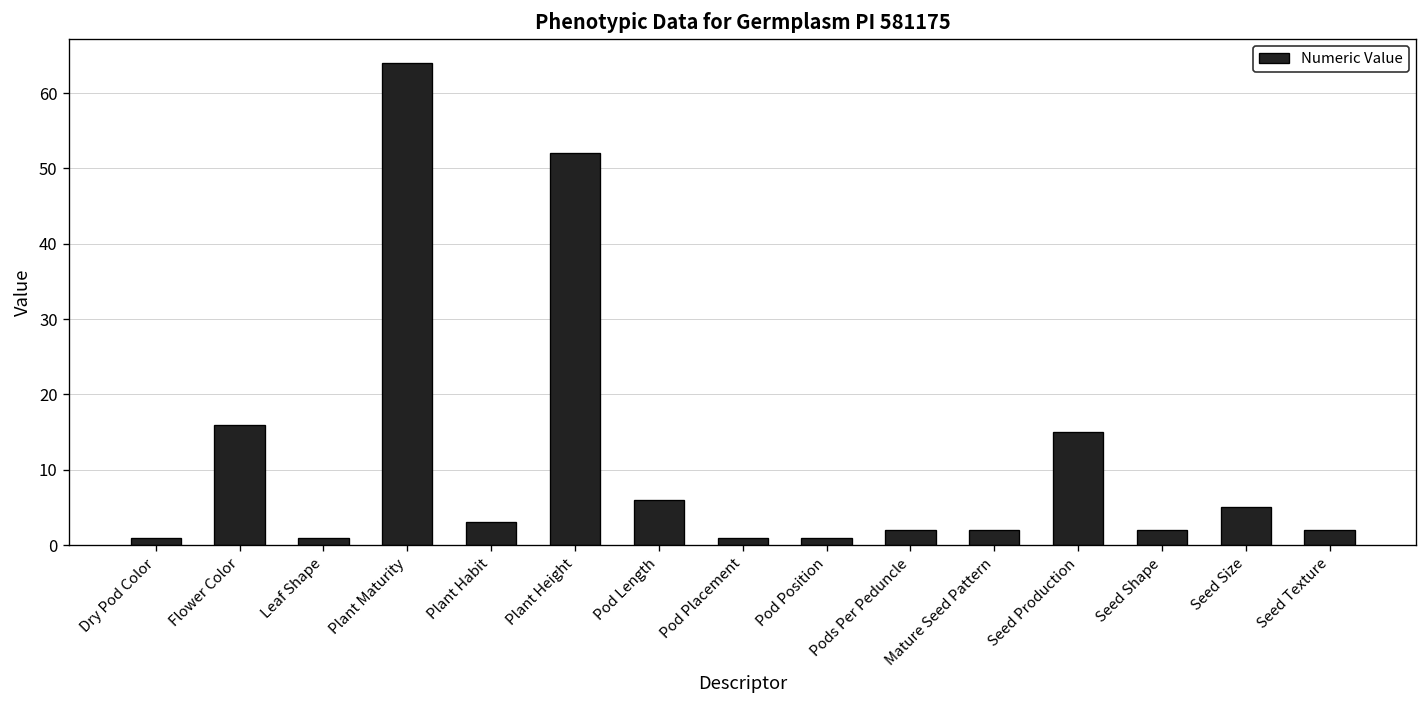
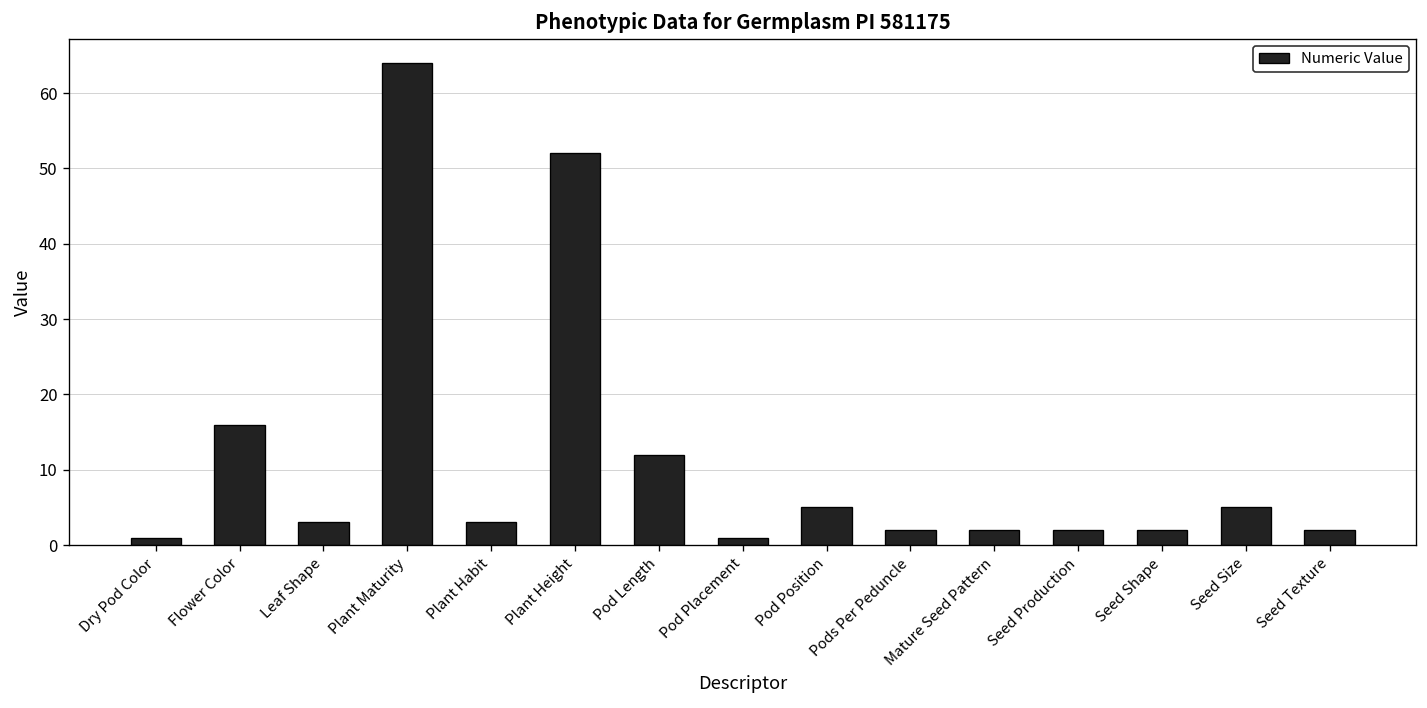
Leaf Shape: 1 -> 3
Pod Length: 6 -> 12
Pod Position: 1 -> 5
Seed Production: 15 -> 2
